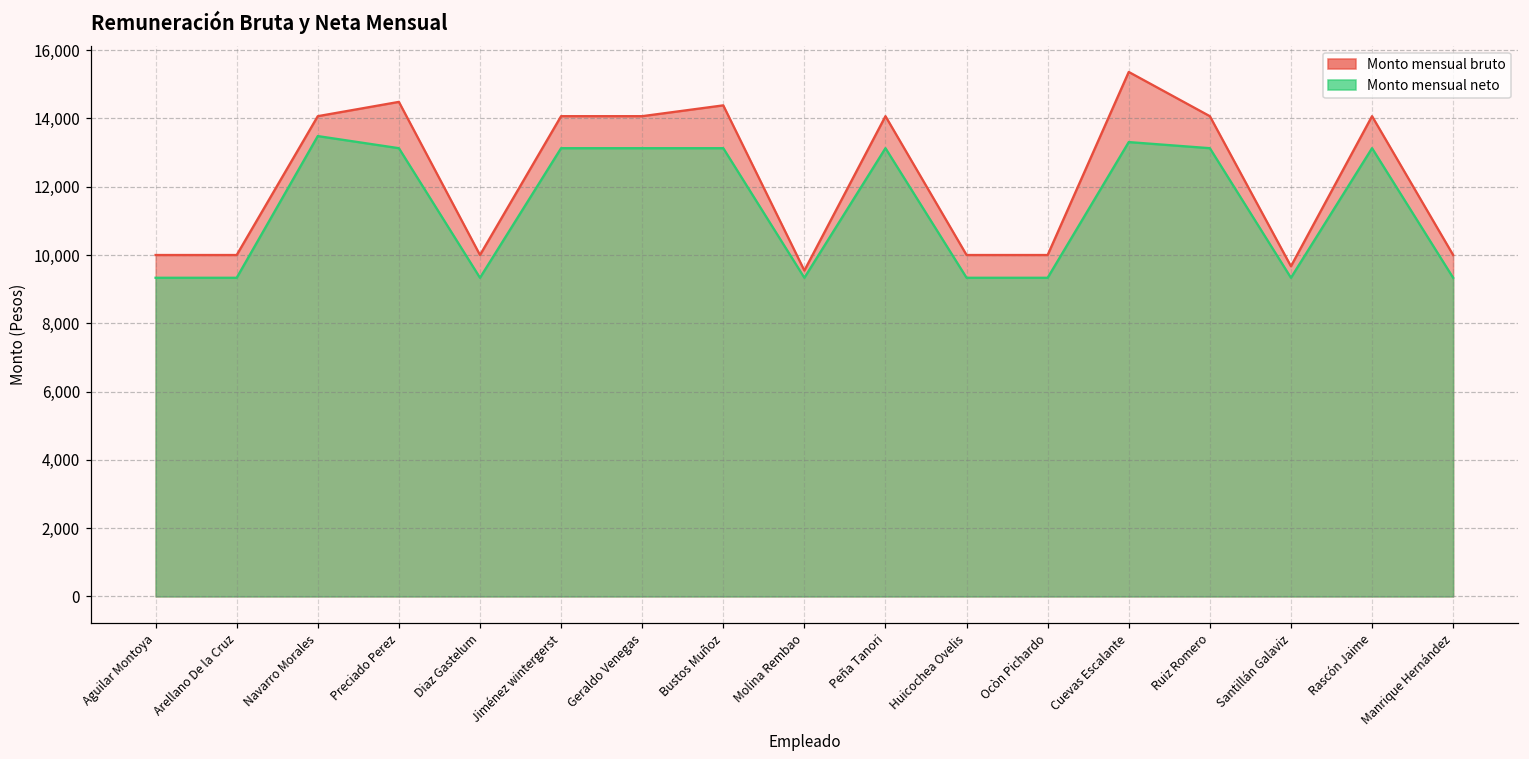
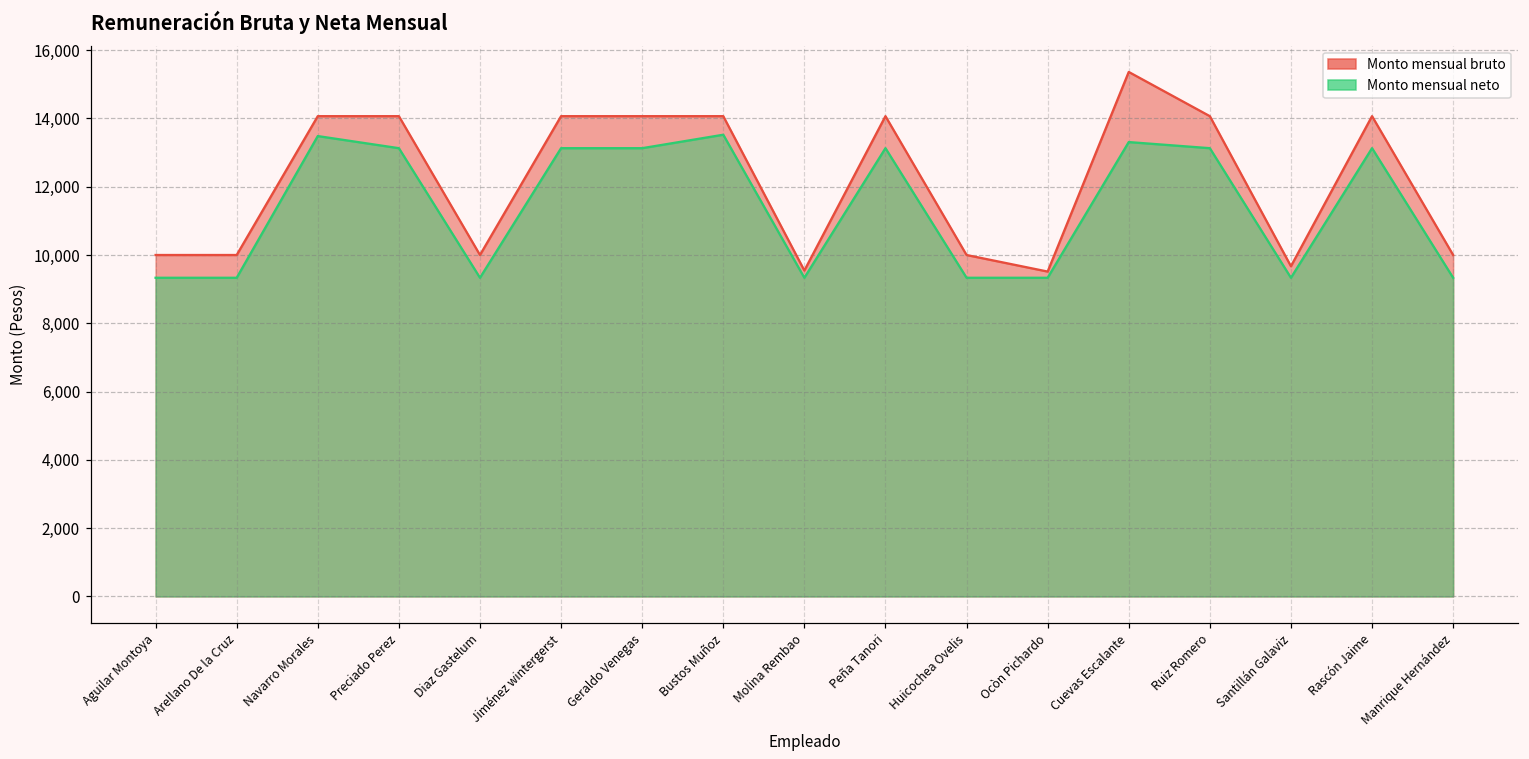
Monto mensual bruto, Preciado Perez: 14,500 -> 14,100
Monto mensual bruto, Bustos Muñoz: 14,400 -> 14,100
Monto mensual neto, Bustos Muñoz: 13,100 -> 13,500
Monto mensual bruto, Ocòn Pichardo: 10,000 -> 9,500
